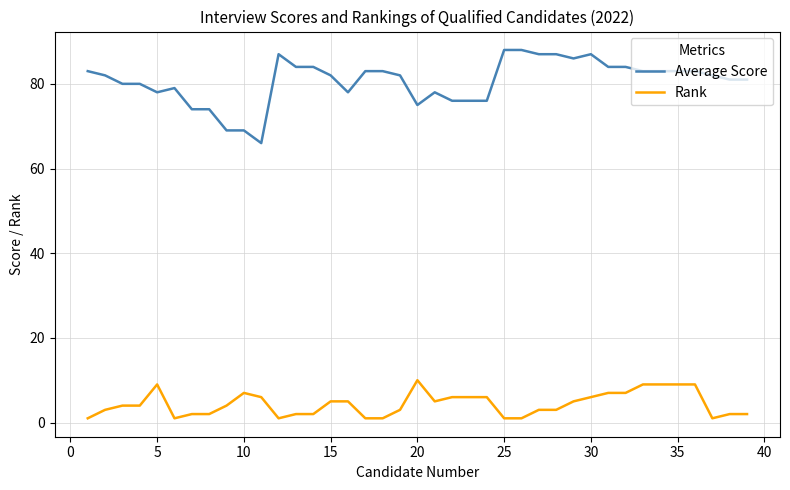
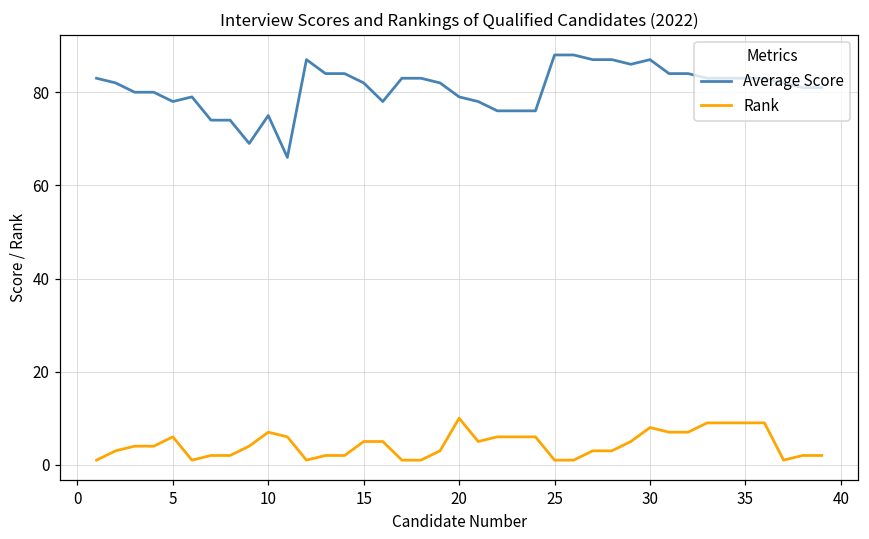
Rank, 5: 9 -> 6
Average Score, 10: 69 -> 75
Average Score, 20: 75 -> 79
Rank, 30: 6 -> 8
